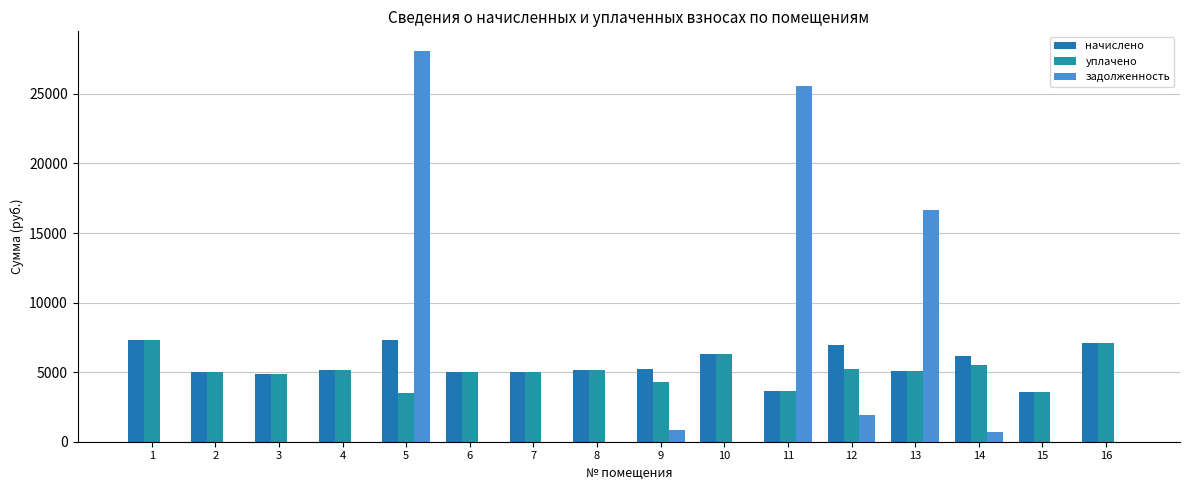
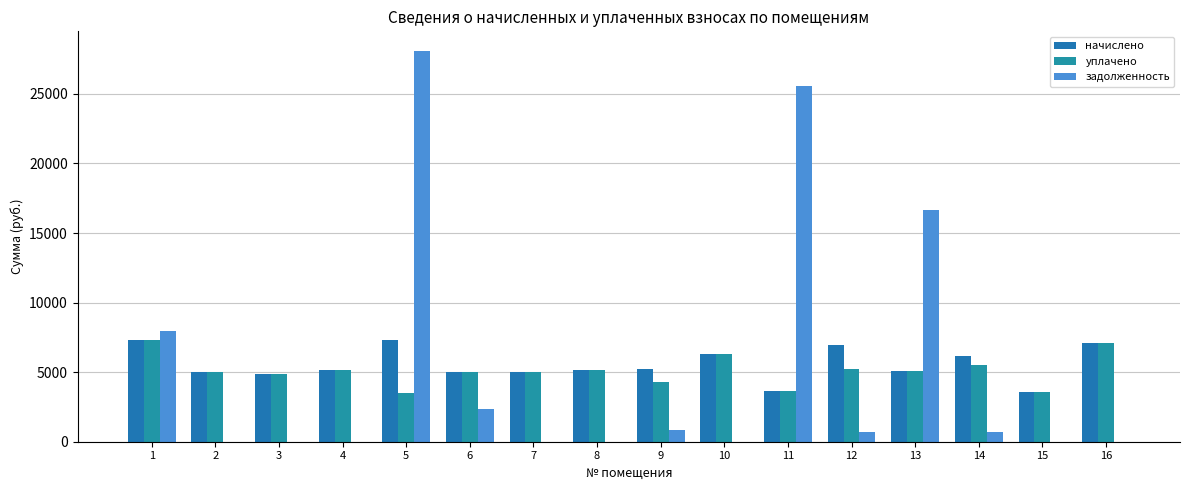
задолженность, 1: 0 -> 8000
задолженность, 6: 0 -> 2400
задолженность, 12: 1900 -> 700
